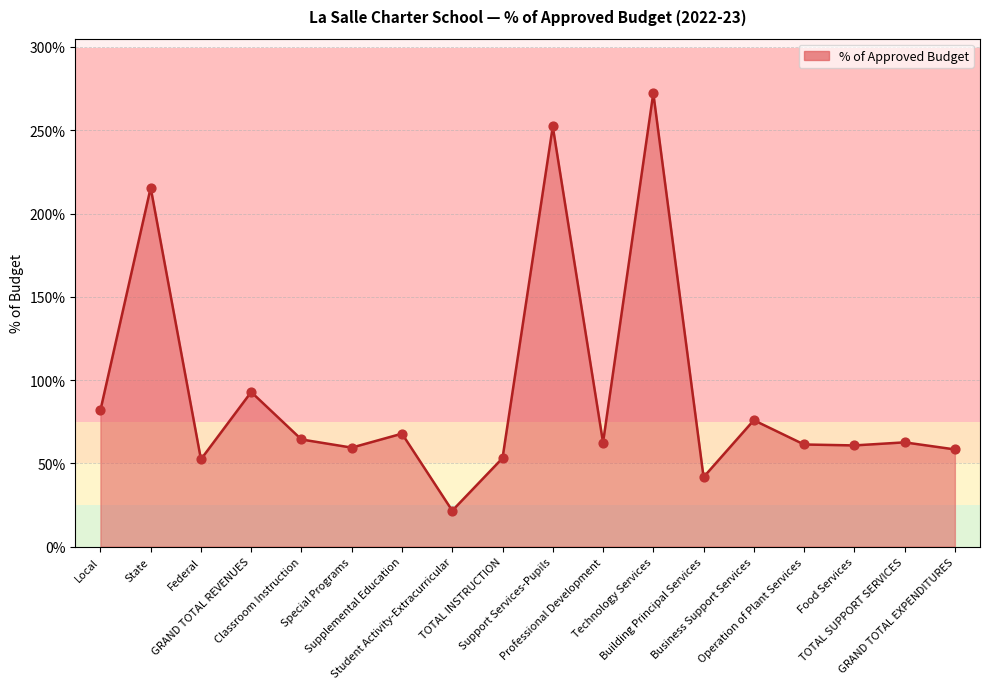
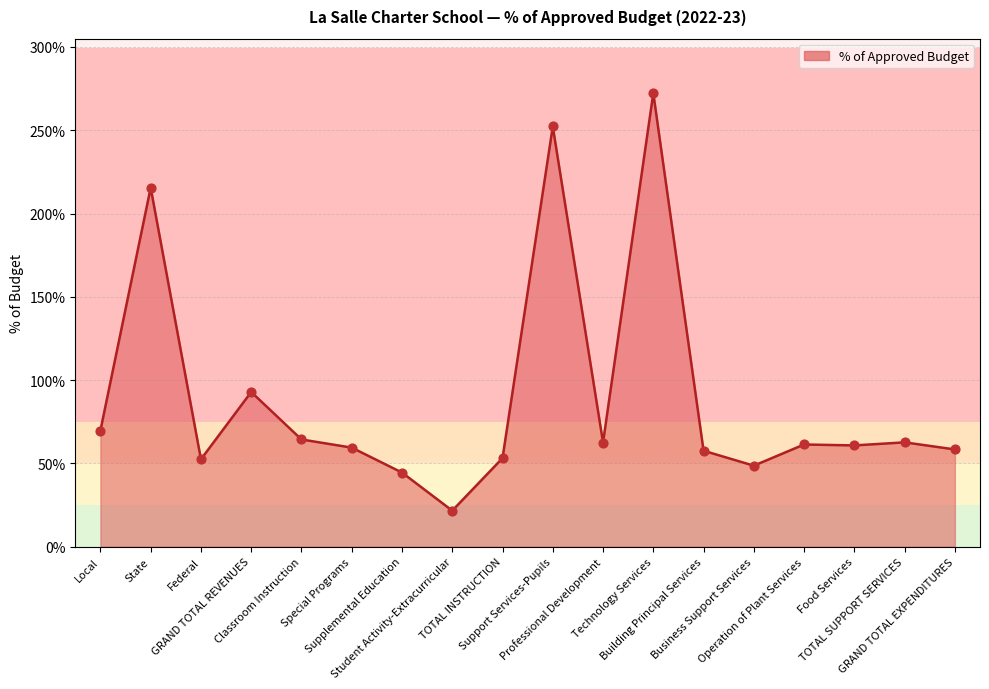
Local: 82% -> 70%
Supplemental Education: 68% -> 44%
Building Principal Services: 42% -> 58%
Business Support Services: 76% -> 49%
